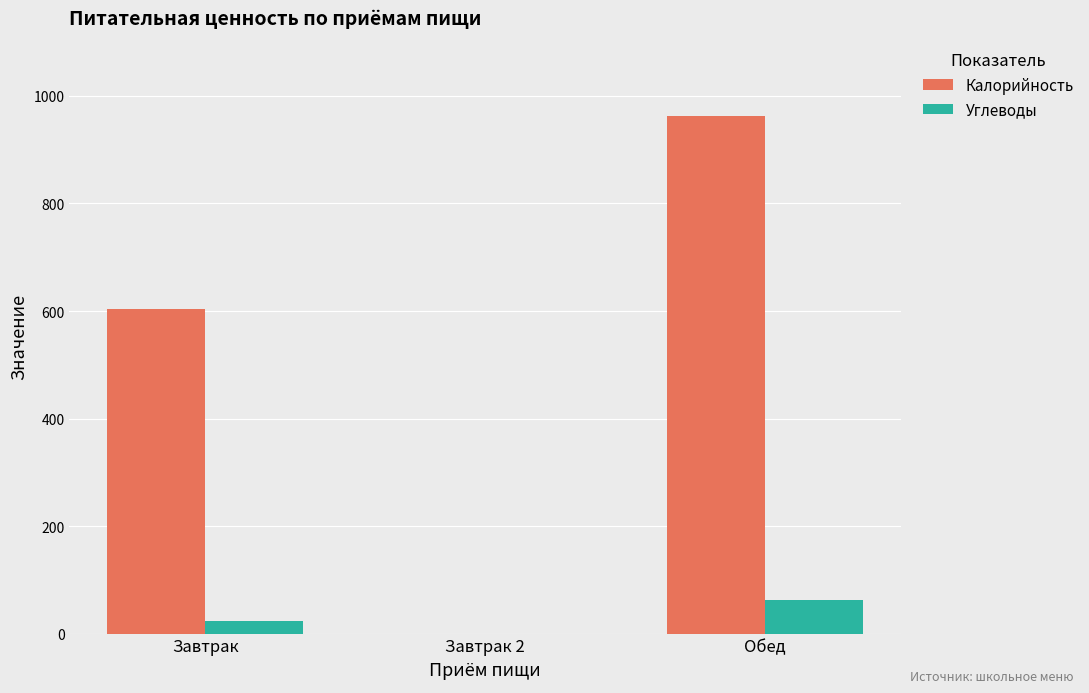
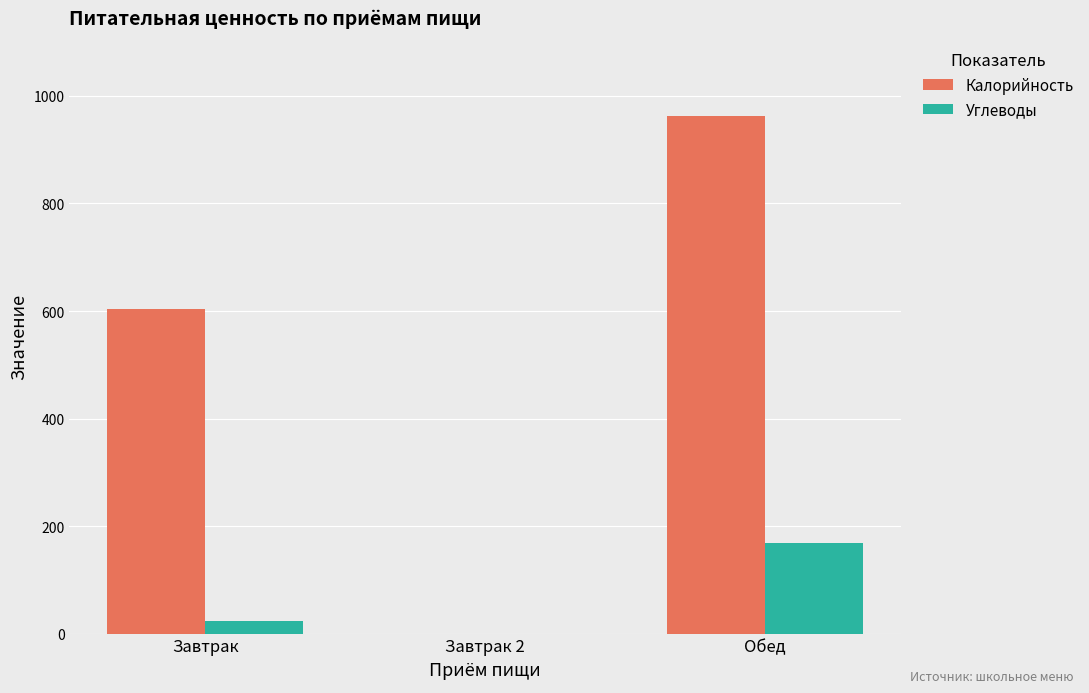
Углеводы, Обед: 60 -> 170
